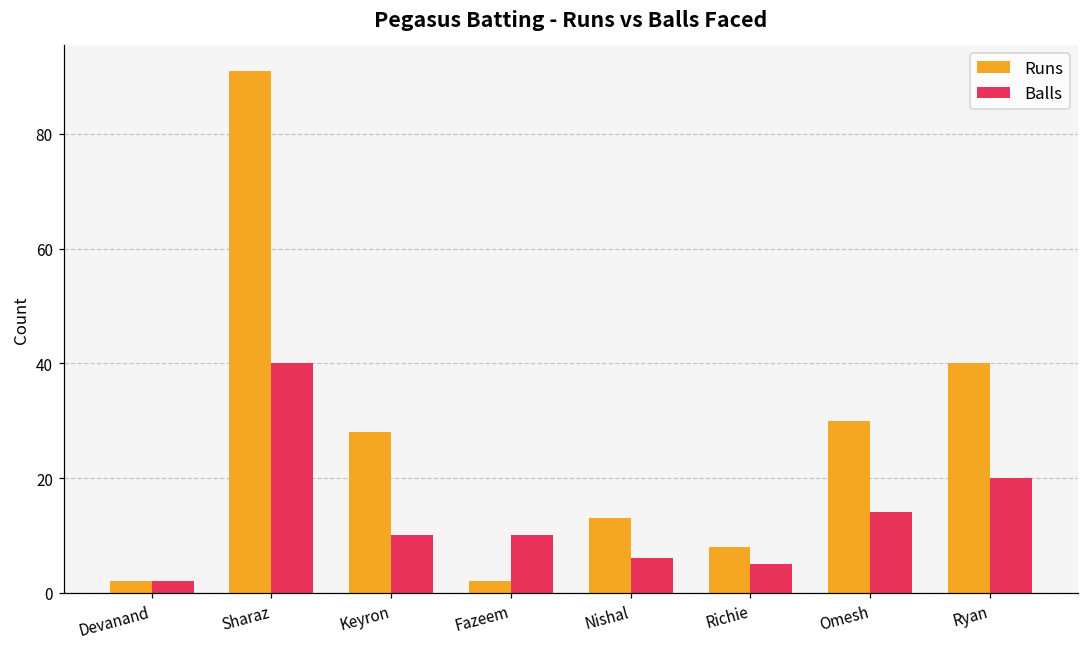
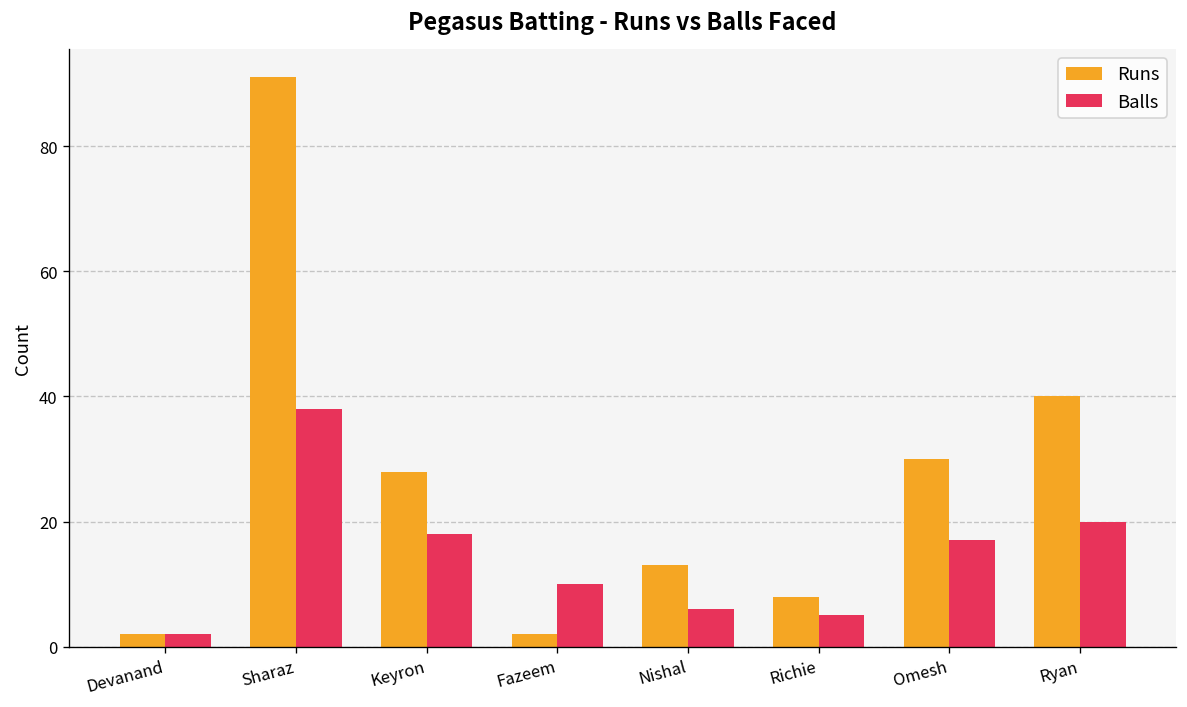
Balls, Sharaz: 40 -> 38
Balls, Keyron: 10 -> 18
Balls, Omesh: 14 -> 17
